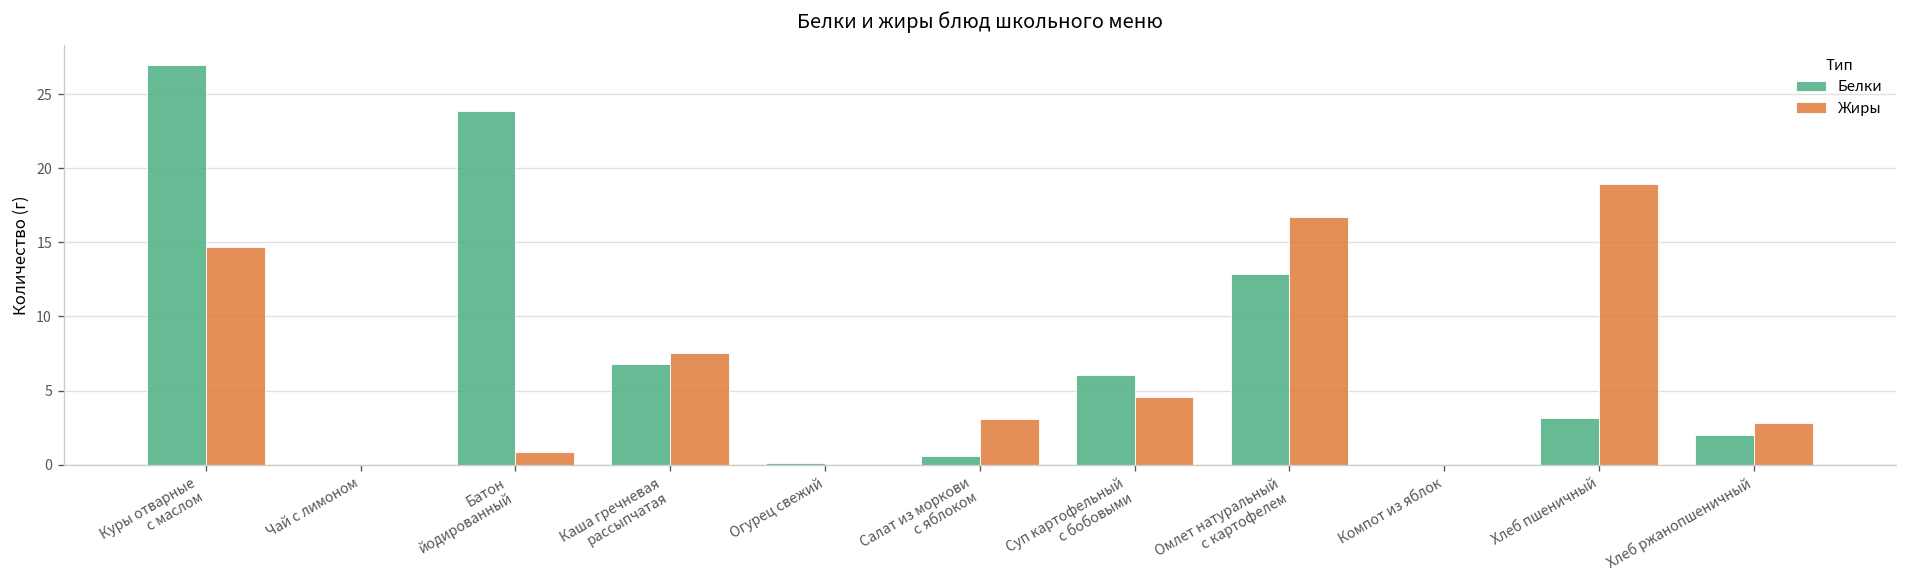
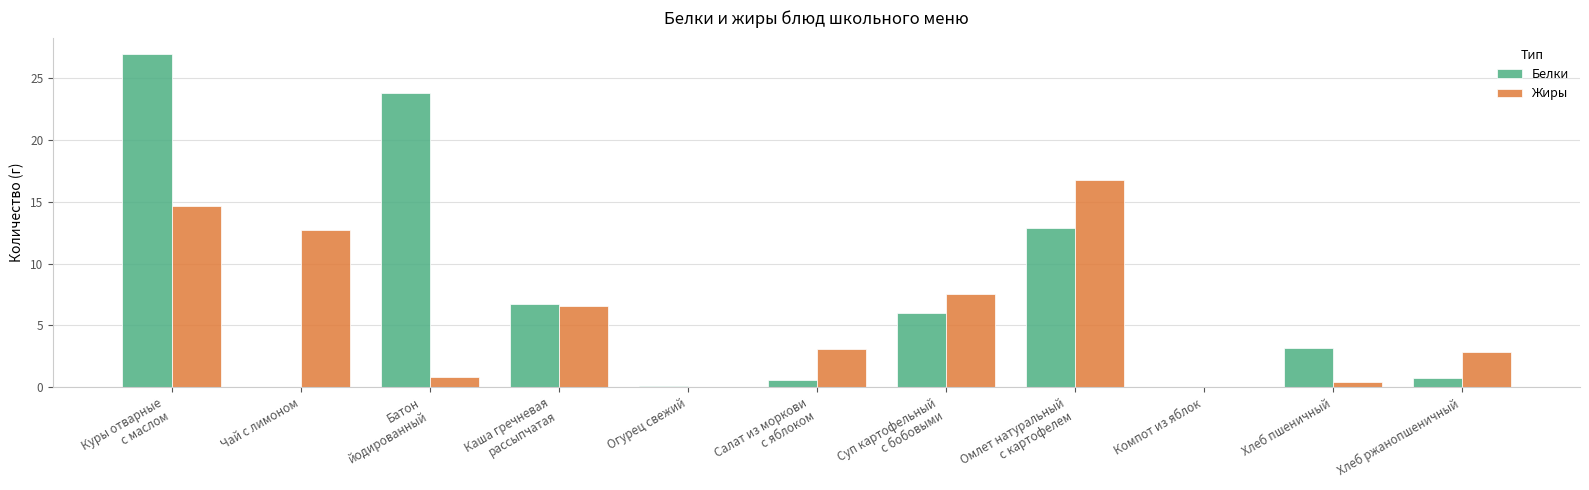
Жиры, Чай с лимоном: 0.0 -> 12.7
Жиры, Каша гречневая рассыпчатая: 7.6 -> 6.6
Жиры, Суп картофельный с бобовыми: 4.6 -> 7.6
Жиры, Хлеб пшеничный: 18.9 -> 0.4
Белки, Хлеб ржанопшеничный: 2.0 -> 0.7
